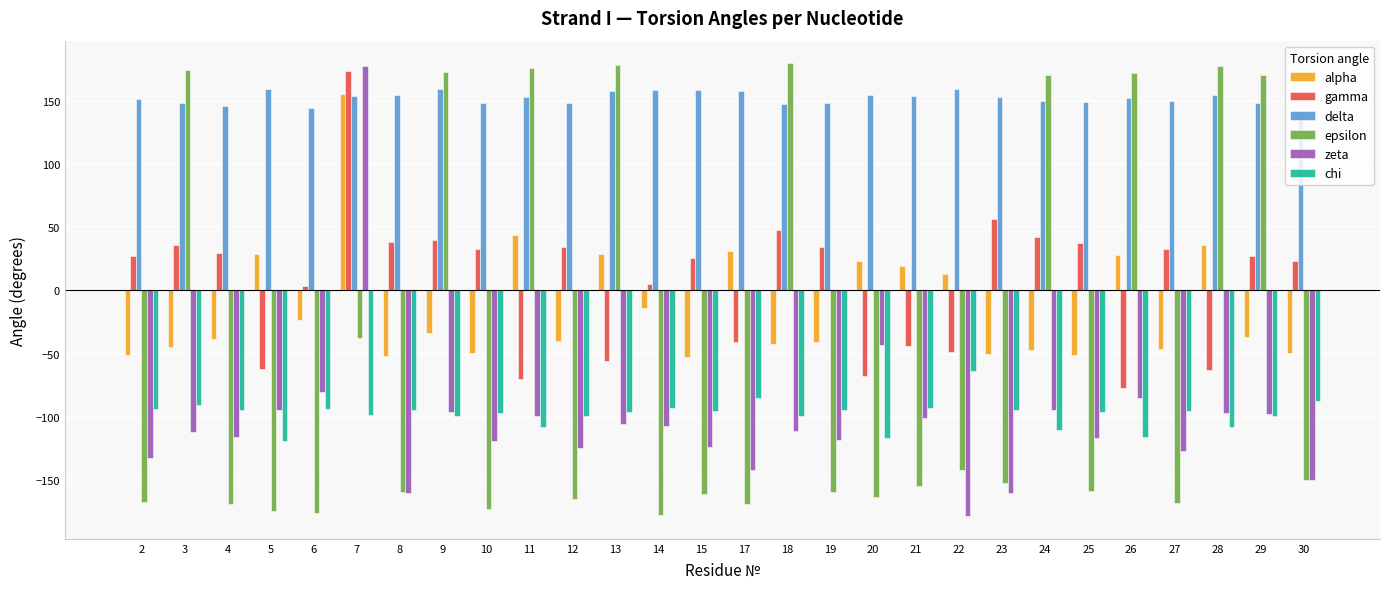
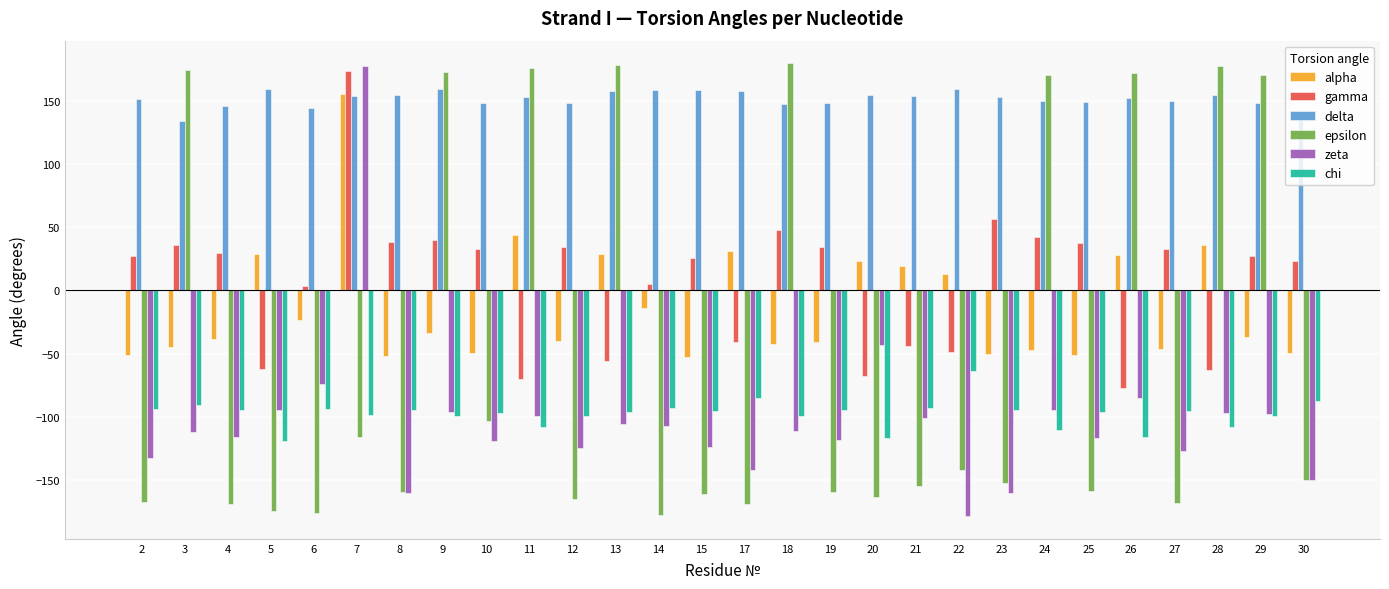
delta, 3: 149 -> 134
zeta, 6: -81 -> -74
epsilon, 7: -38 -> -116
epsilon, 10: -173 -> -103
